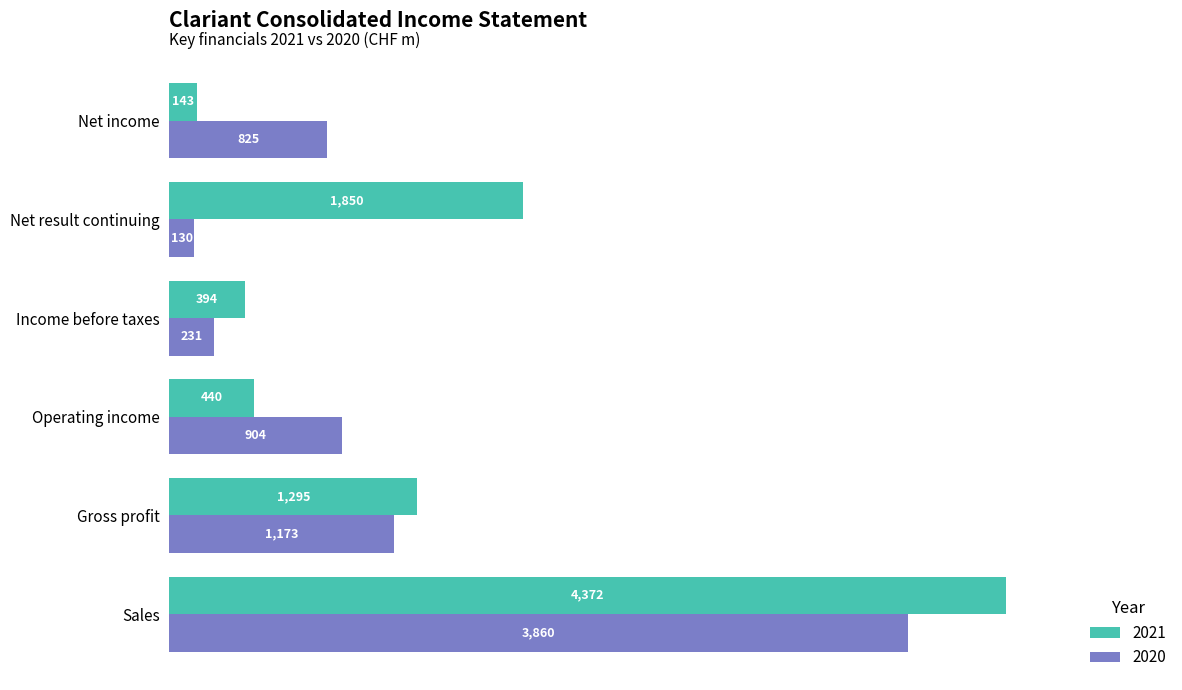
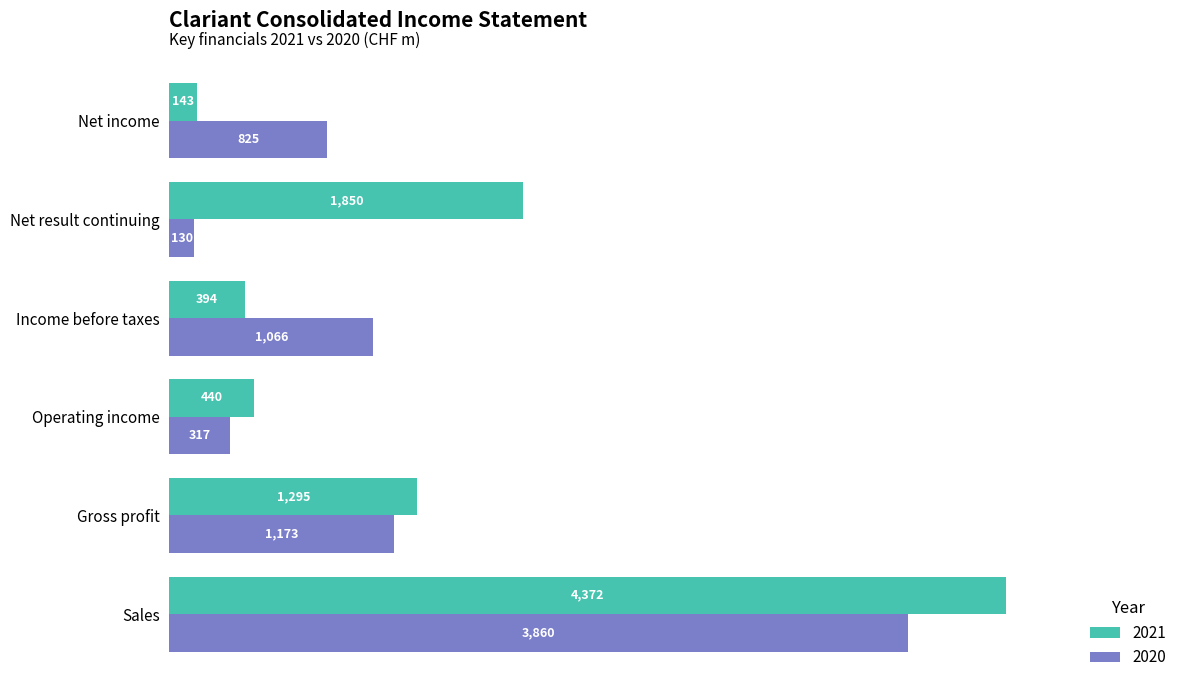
2020, Income before taxes: 231 -> 1,066
2020, Operating income: 904 -> 317
